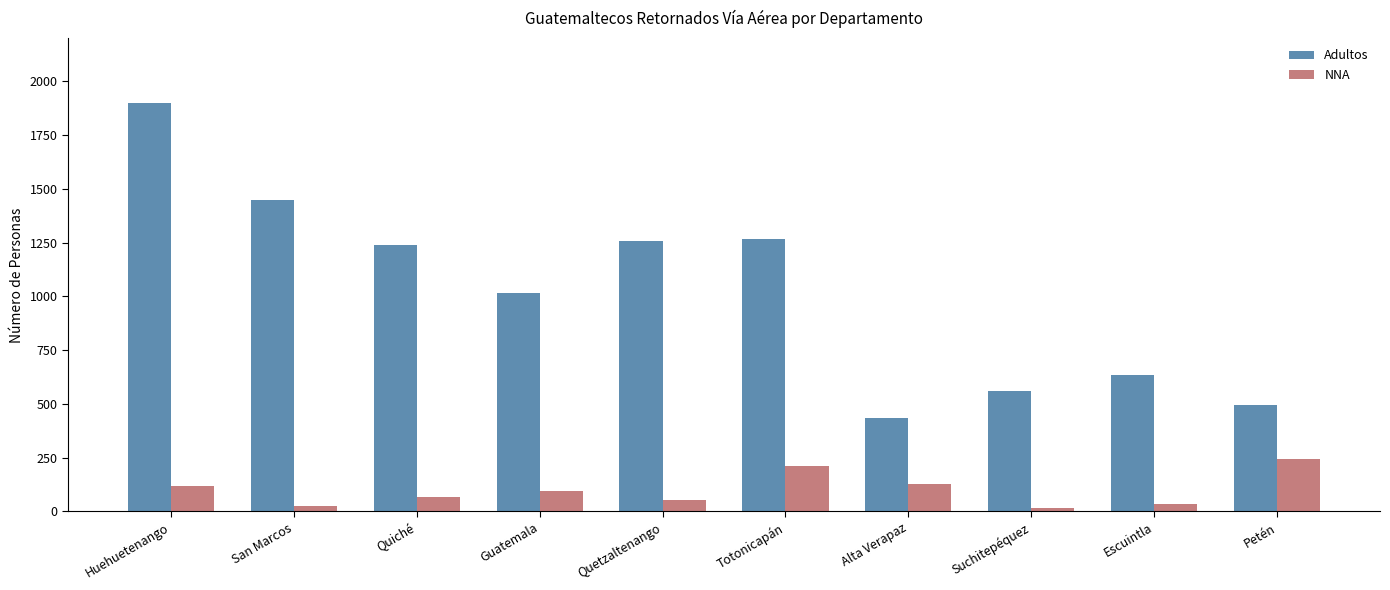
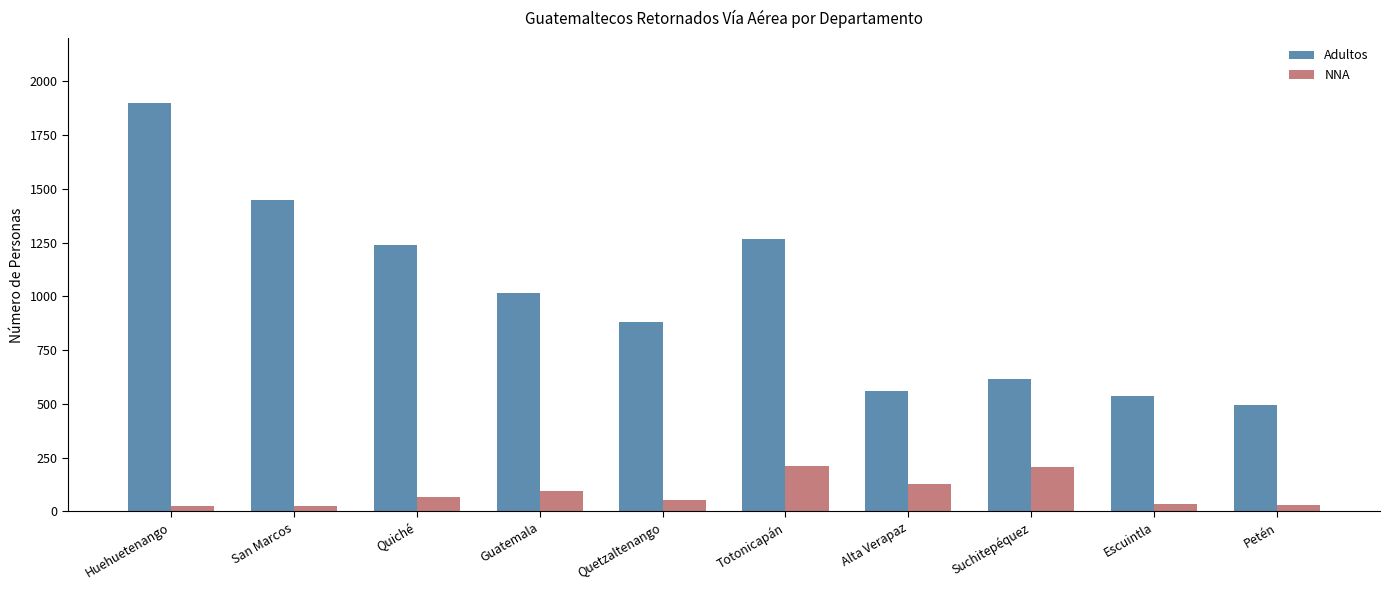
NNA, Huehuetenango: 120 -> 30
Adultos, Quetzaltenango: 1260 -> 880
Adultos, Alta Verapaz: 440 -> 560
Adultos, Suchitepéquez: 560 -> 620
NNA, Suchitepéquez: 20 -> 210
Adultos, Escuintla: 630 -> 540
NNA, Petén: 250 -> 30
